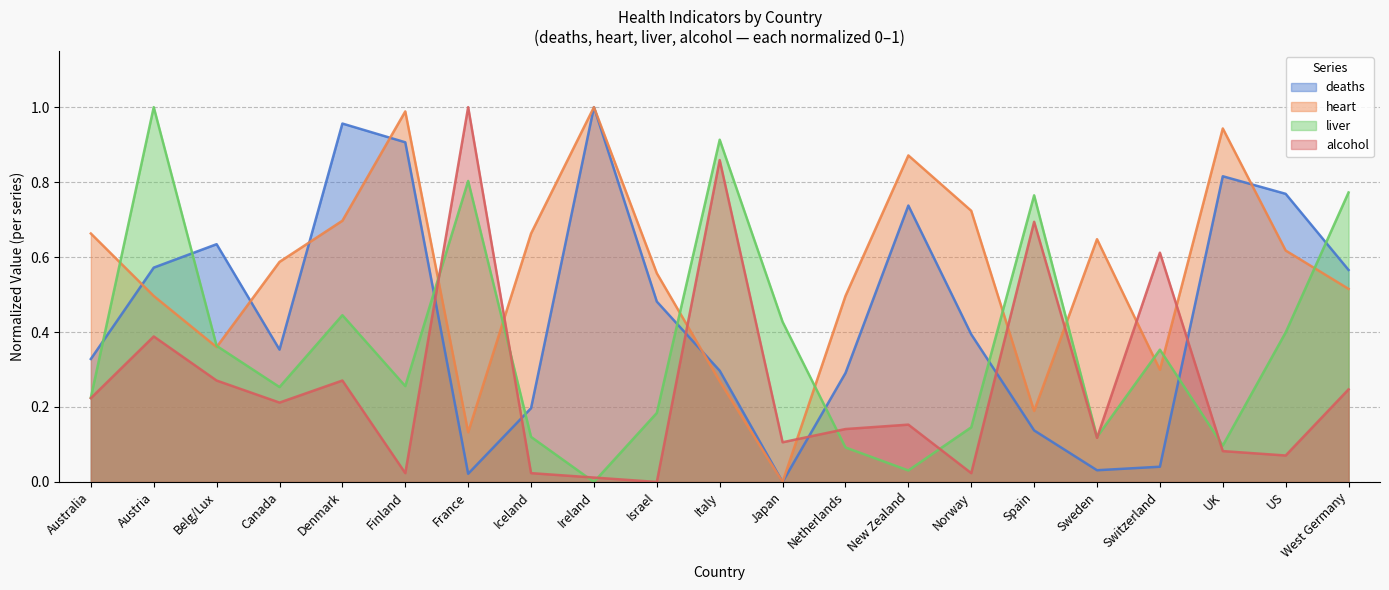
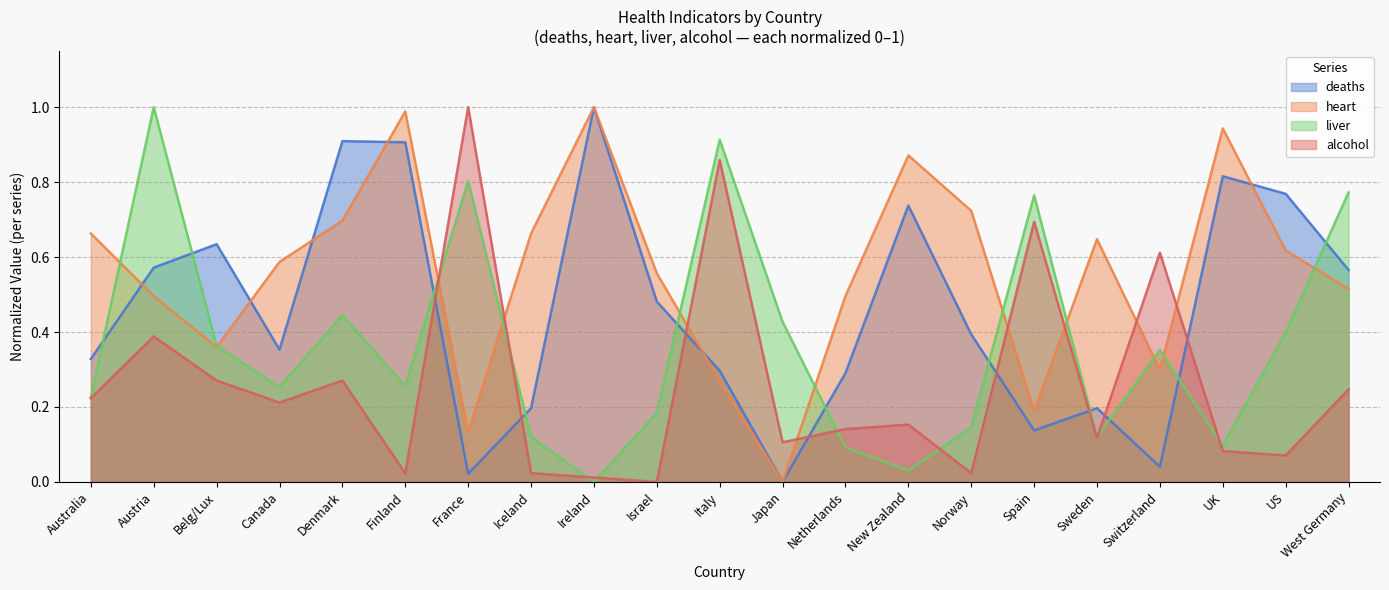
deaths, Denmark: 0.96 -> 0.91
deaths, Sweden: 0.03 -> 0.20
